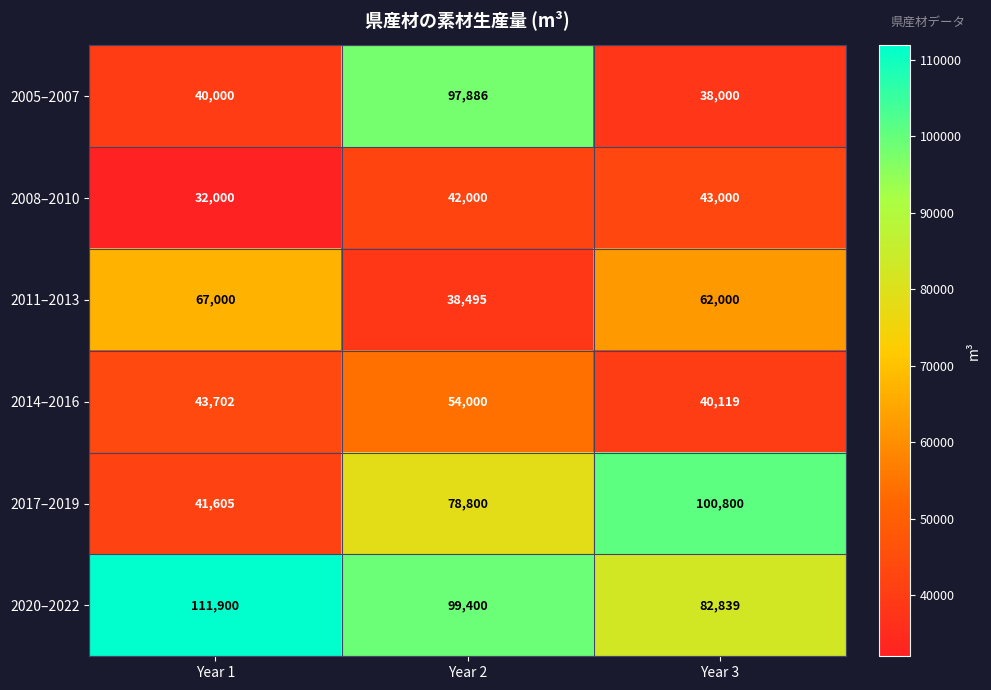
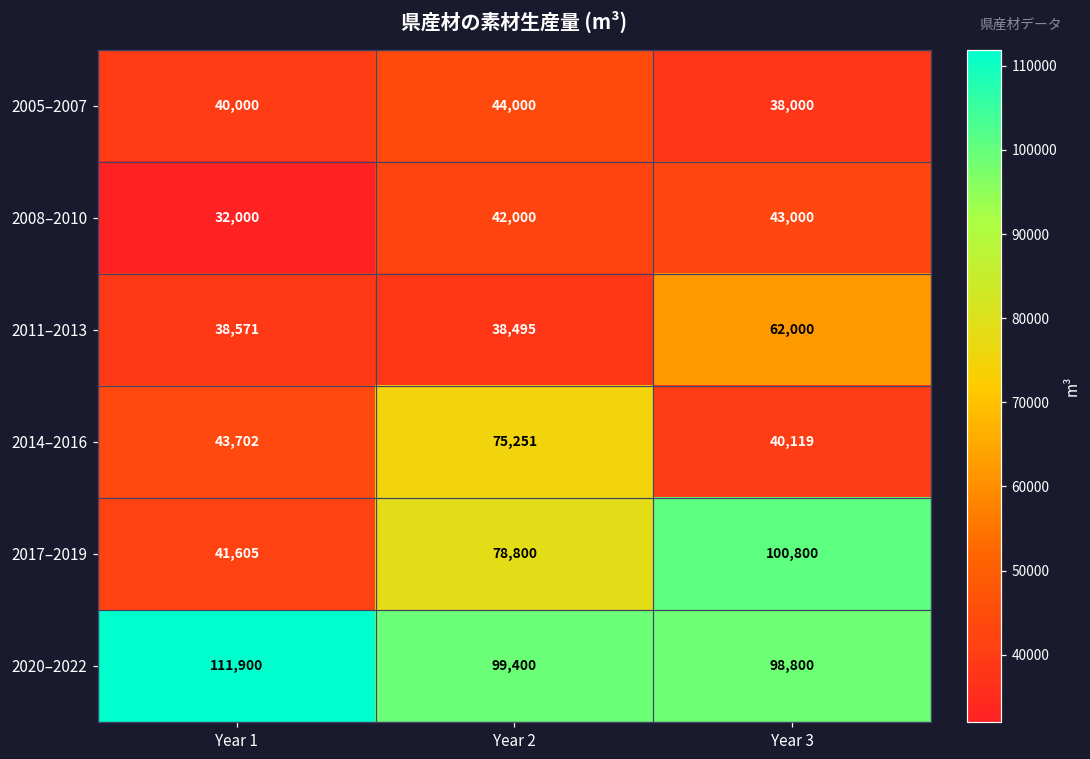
2005–2007, Year 2: 97,886 -> 44,000
2011–2013, Year 1: 67,000 -> 38,571
2014–2016, Year 2: 54,000 -> 75,251
2020–2022, Year 3: 82,839 -> 98,800
